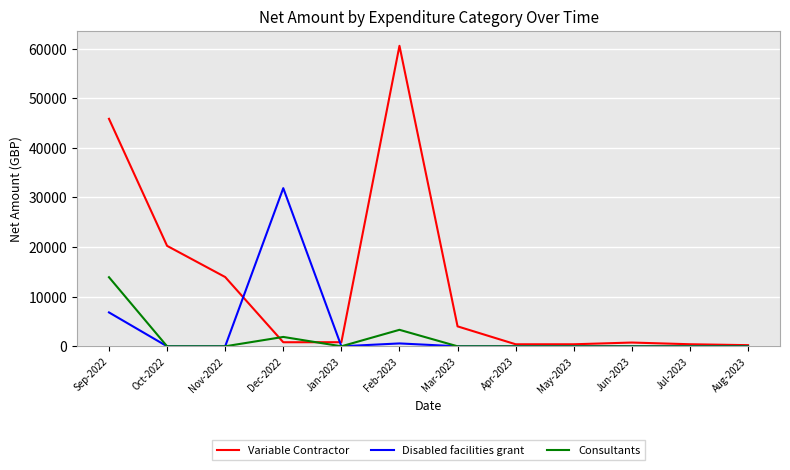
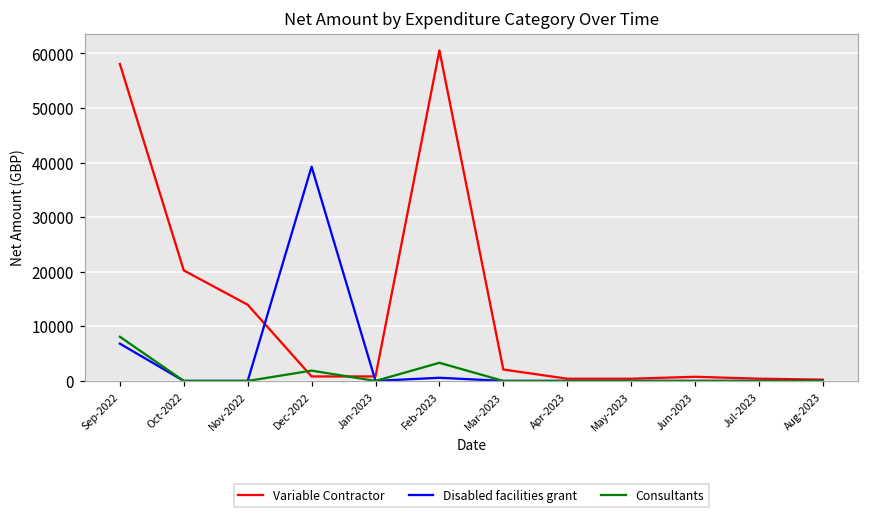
Variable Contractor, Sep-2022: 46000 -> 58000
Consultants, Sep-2022: 14000 -> 8000
Disabled facilities grant, Dec-2022: 32000 -> 39000
Variable Contractor, Mar-2023: 4000 -> 2000
